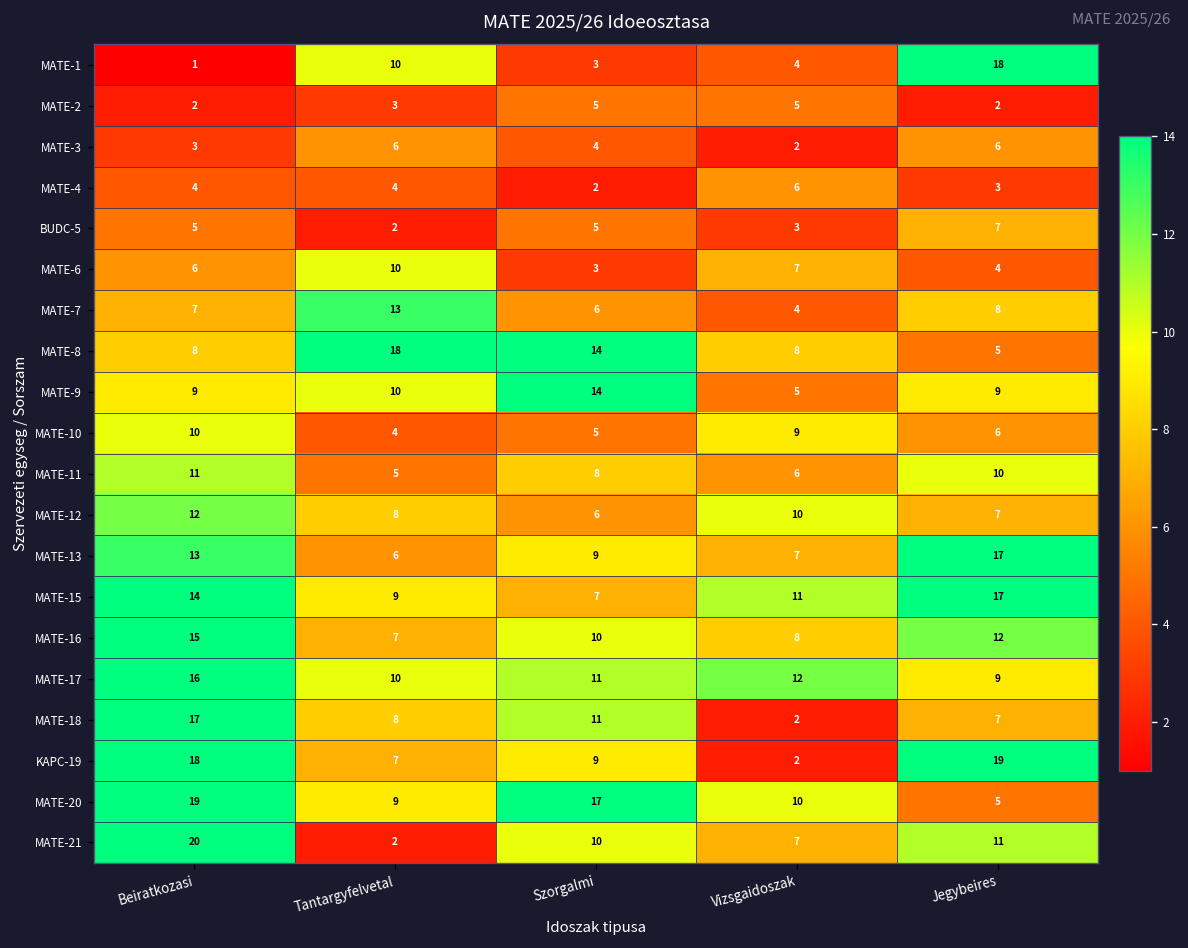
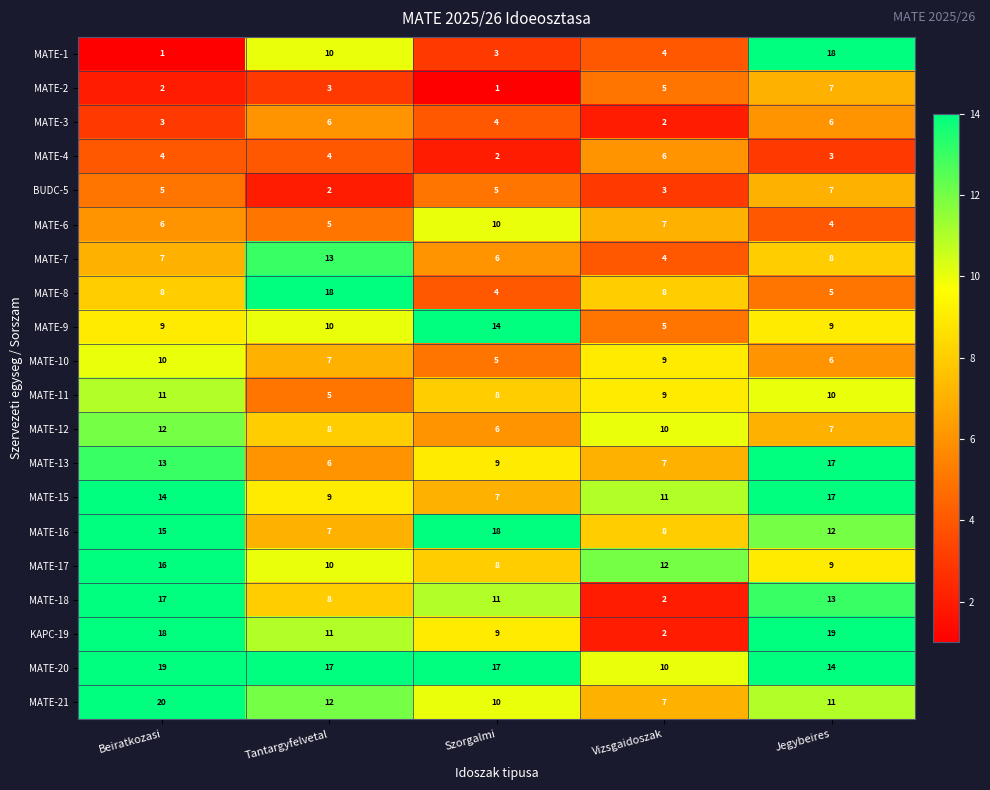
MATE-2, Szorgalmi: 5 -> 1
MATE-2, Jegybeires: 2 -> 7
MATE-6, Tantargyfelvetal: 10 -> 5
MATE-6, Szorgalmi: 3 -> 10
MATE-8, Szorgalmi: 14 -> 4
MATE-10, Tantargyfelvetal: 4 -> 7
MATE-11, Vizsgaidoszak: 6 -> 9
MATE-16, Szorgalmi: 10 -> 18
MATE-17, Szorgalmi: 11 -> 8
MATE-18, Jegybeires: 7 -> 13
KAPC-19, Tantargyfelvetal: 7 -> 11
MATE-20, Tantargyfelvetal: 9 -> 17
MATE-20, Jegybeires: 5 -> 14
MATE-21, Tantargyfelvetal: 2 -> 12
